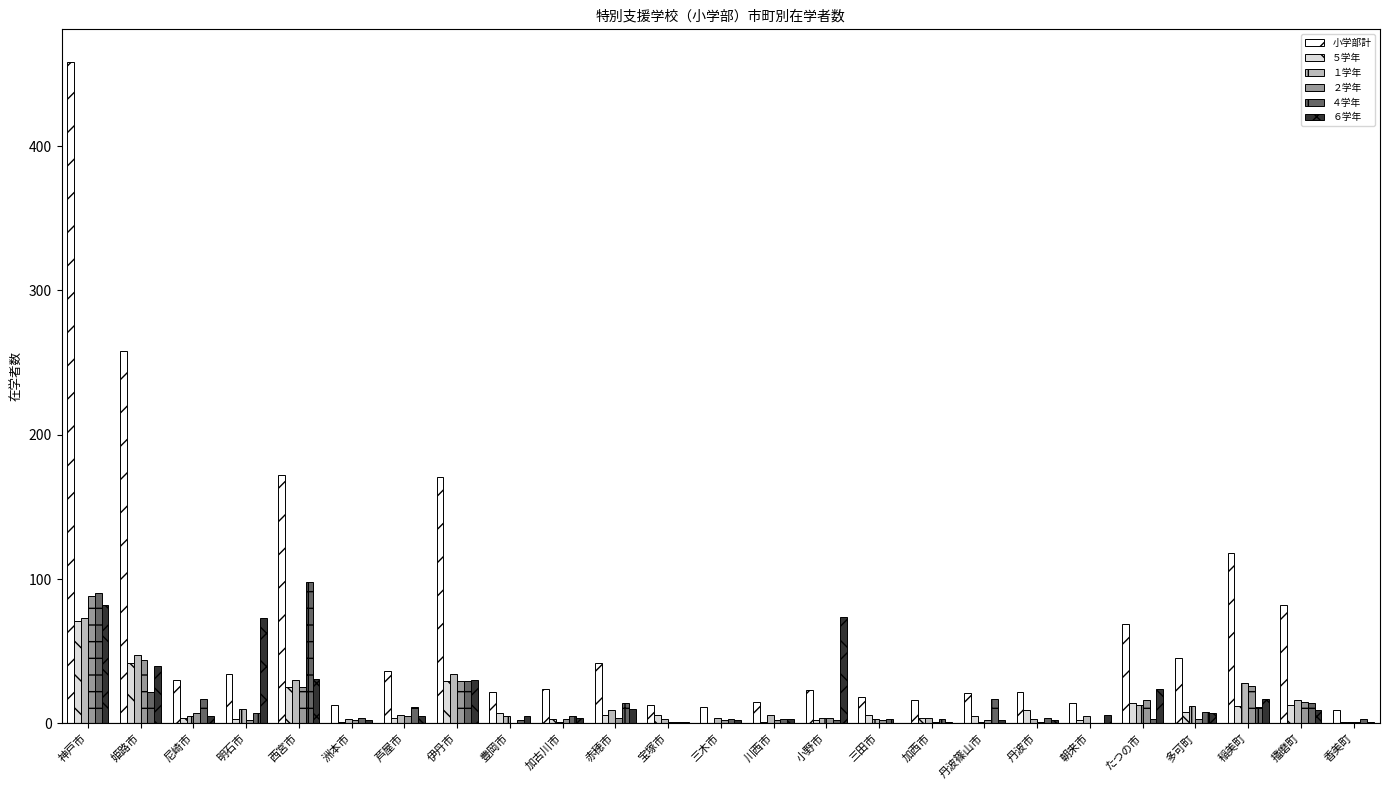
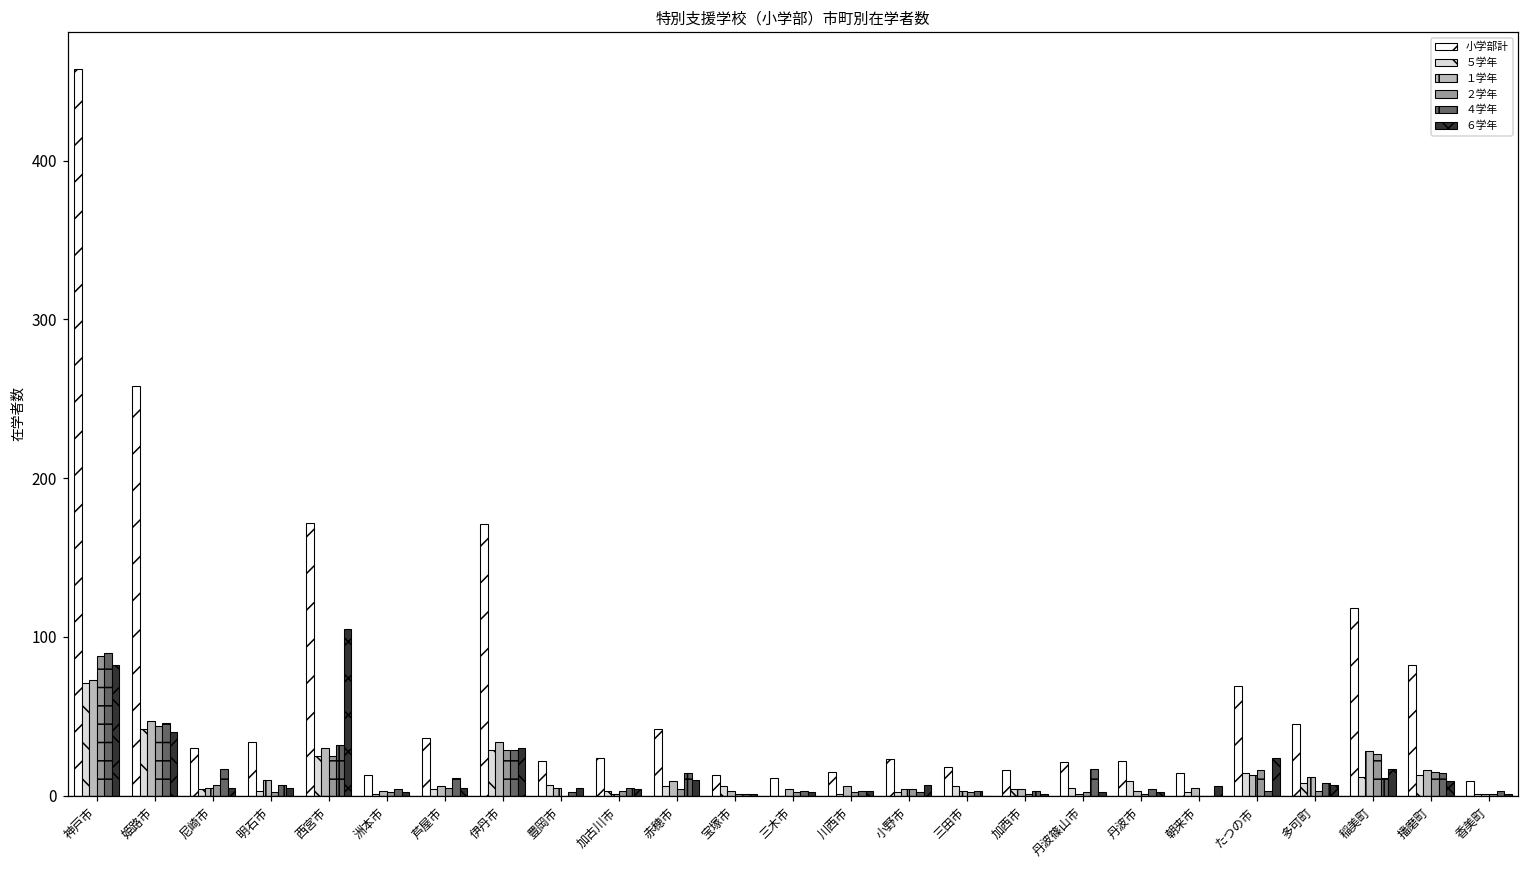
４学年, 姫路市: 22 -> 46
６学年, 明石市: 73 -> 5
４学年, 西宮市: 98 -> 32
６学年, 西宮市: 31 -> 105
６学年, 小野市: 74 -> 7
